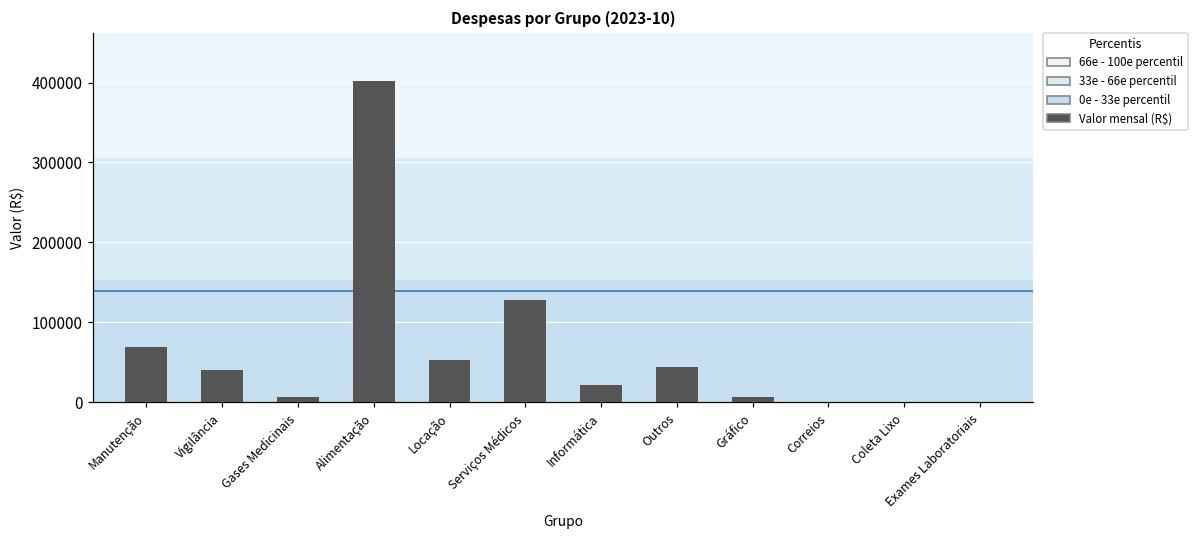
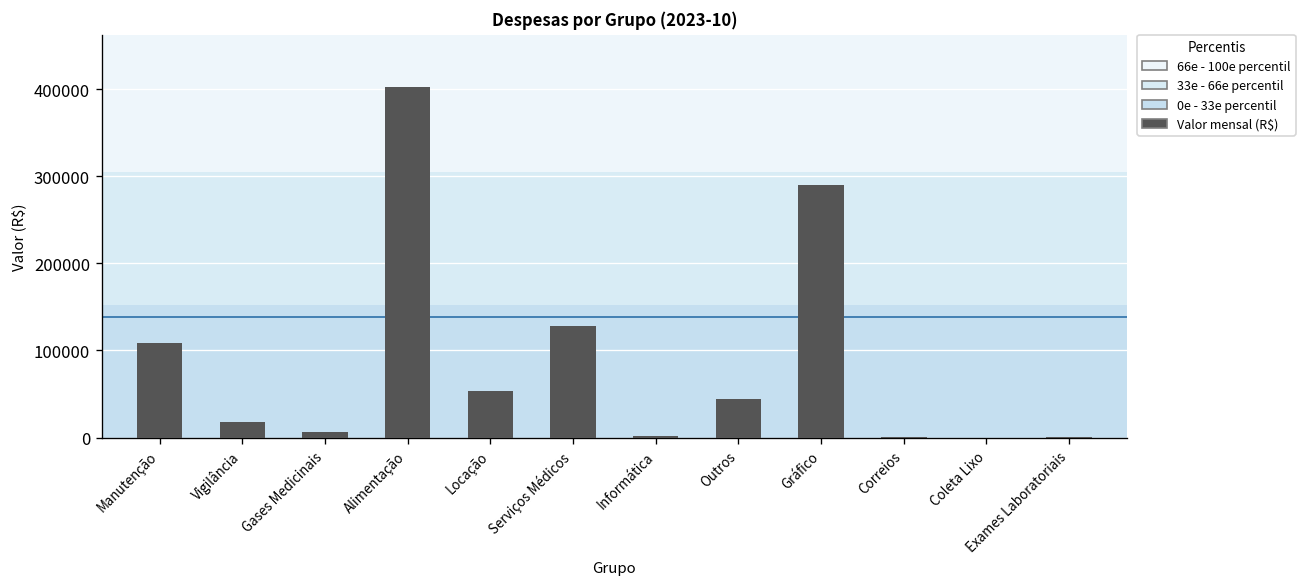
Manutenção: 70000 -> 110000
Vigilância: 40000 -> 20000
Informática: 20000 -> 0
Gráfico: 10000 -> 290000
